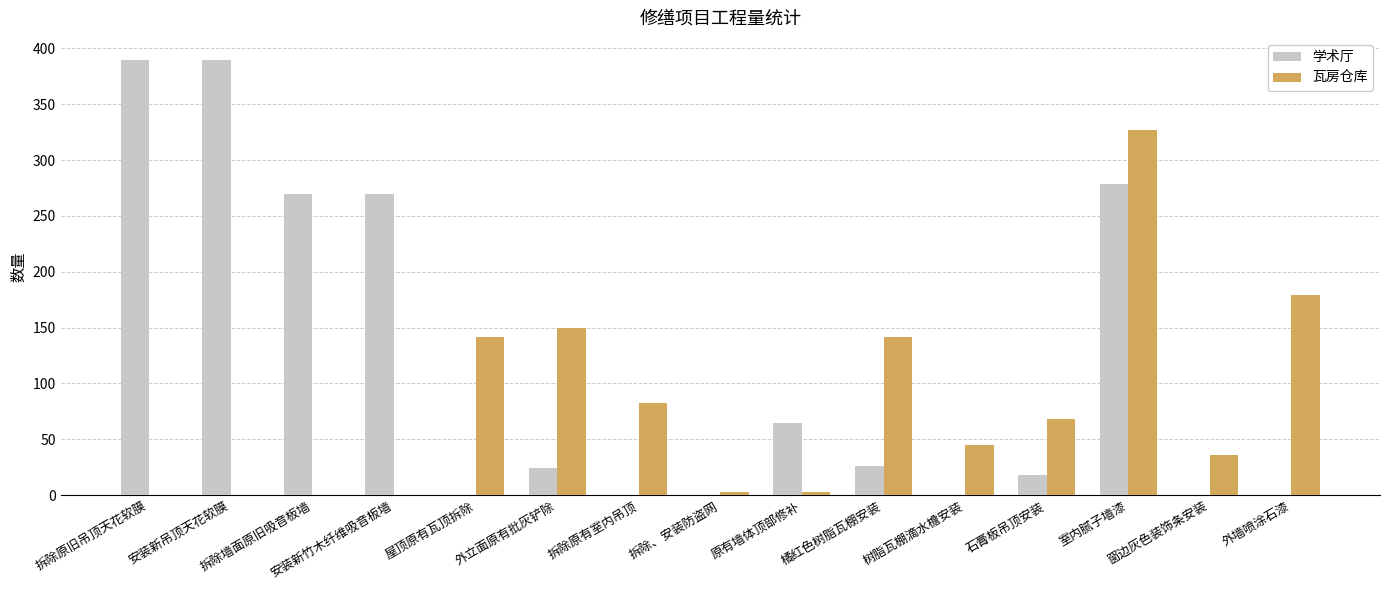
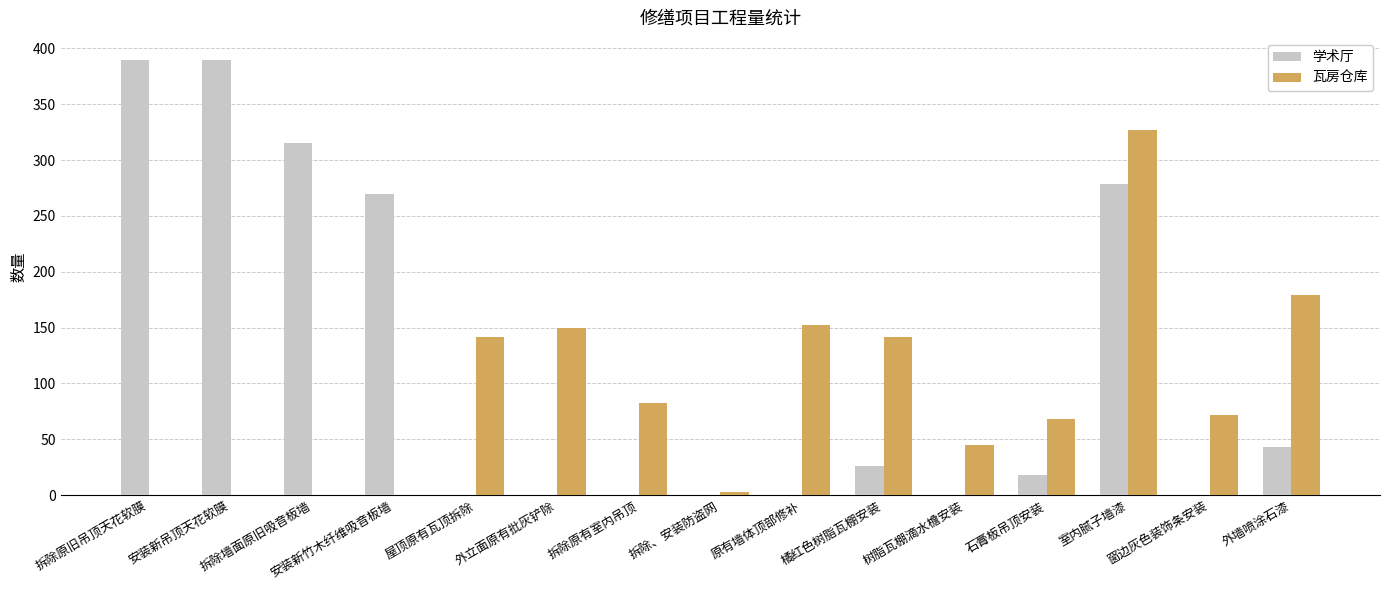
学术厅, 拆除墙面原旧吸音板墙: 269 -> 315
学术厅, 外立面原有批灰铲除: 24 -> 0
学术厅, 原有墙体顶部修补: 65 -> 0
瓦房仓库, 原有墙体顶部修补: 3 -> 152
瓦房仓库, 窗边灰色装饰条安装: 36 -> 72
学术厅, 外墙喷涂石漆: 0 -> 43
